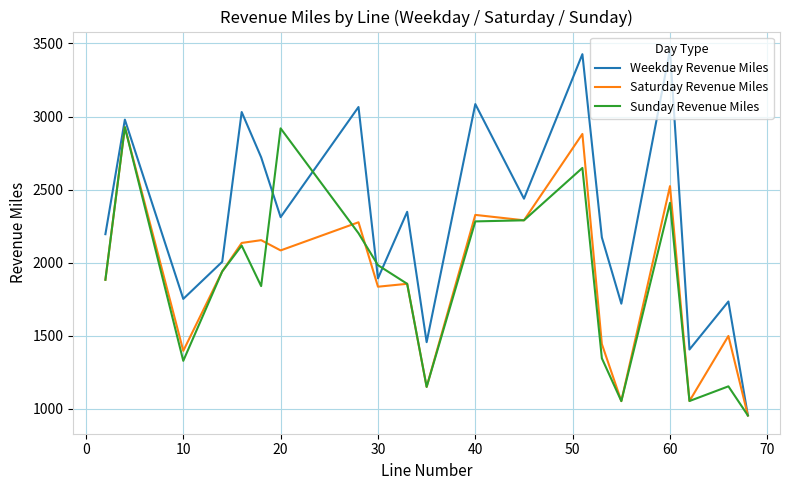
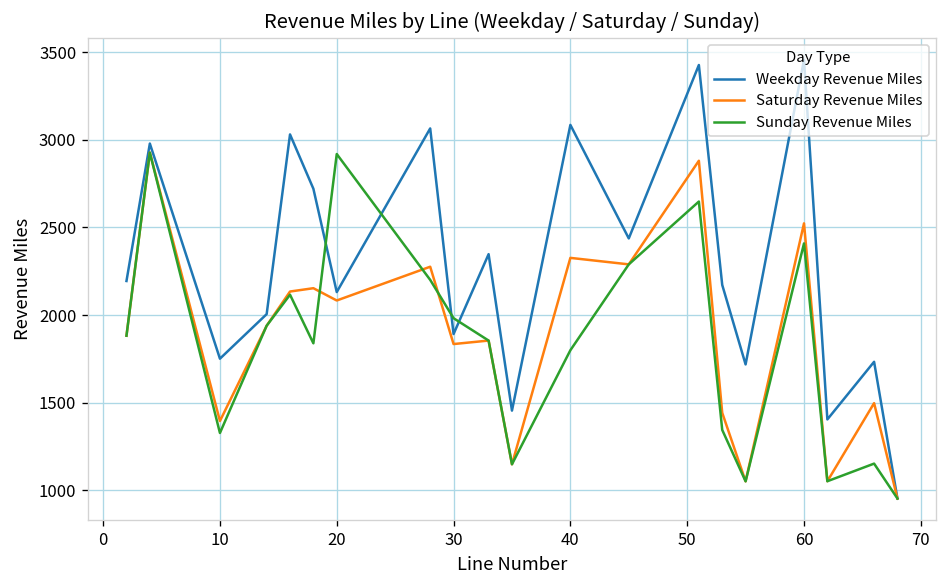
Weekday Revenue Miles, 20: 2310 -> 2130
Sunday Revenue Miles, 40: 2280 -> 1800
